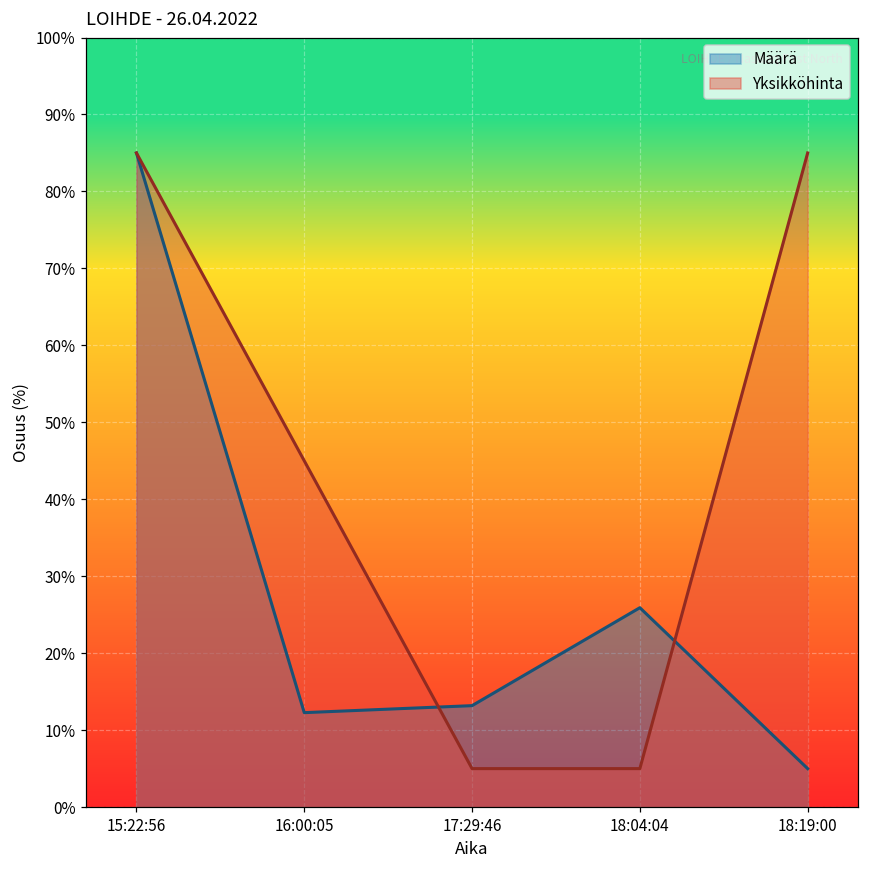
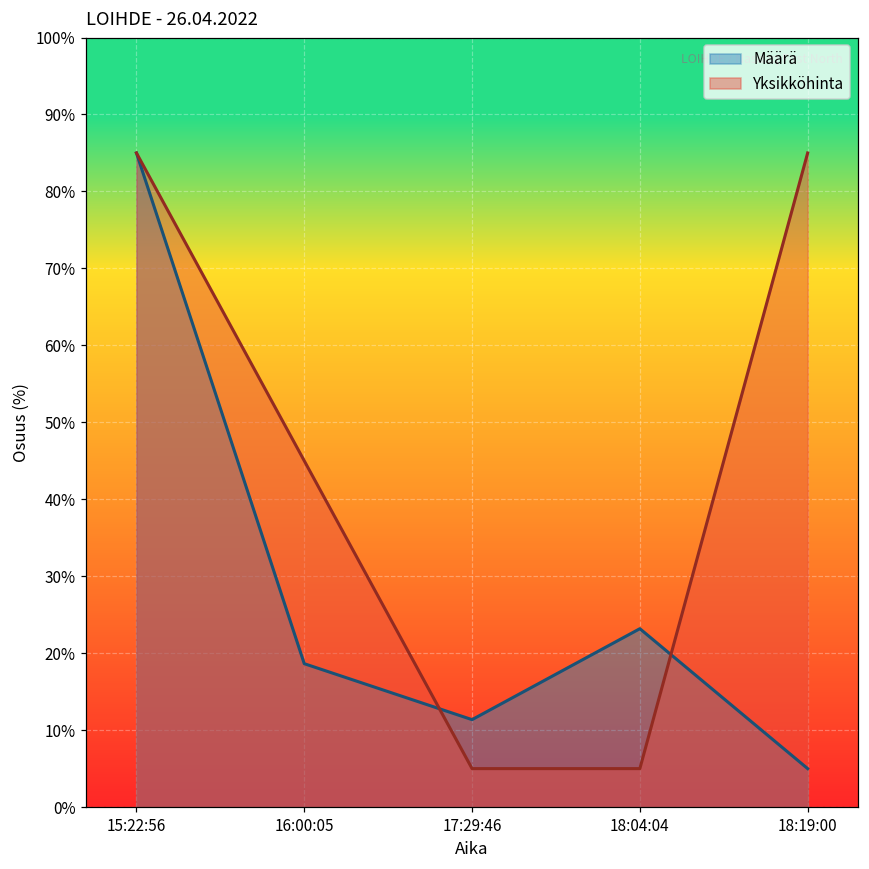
Määrä, 16:00:05: 12% -> 19%
Määrä, 17:29:46: 13% -> 11%
Määrä, 18:04:04: 26% -> 23%
